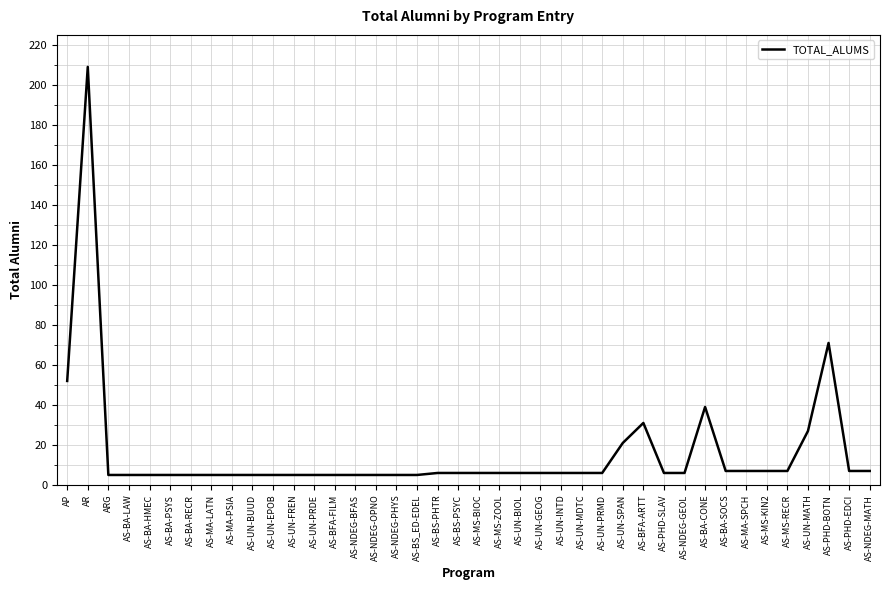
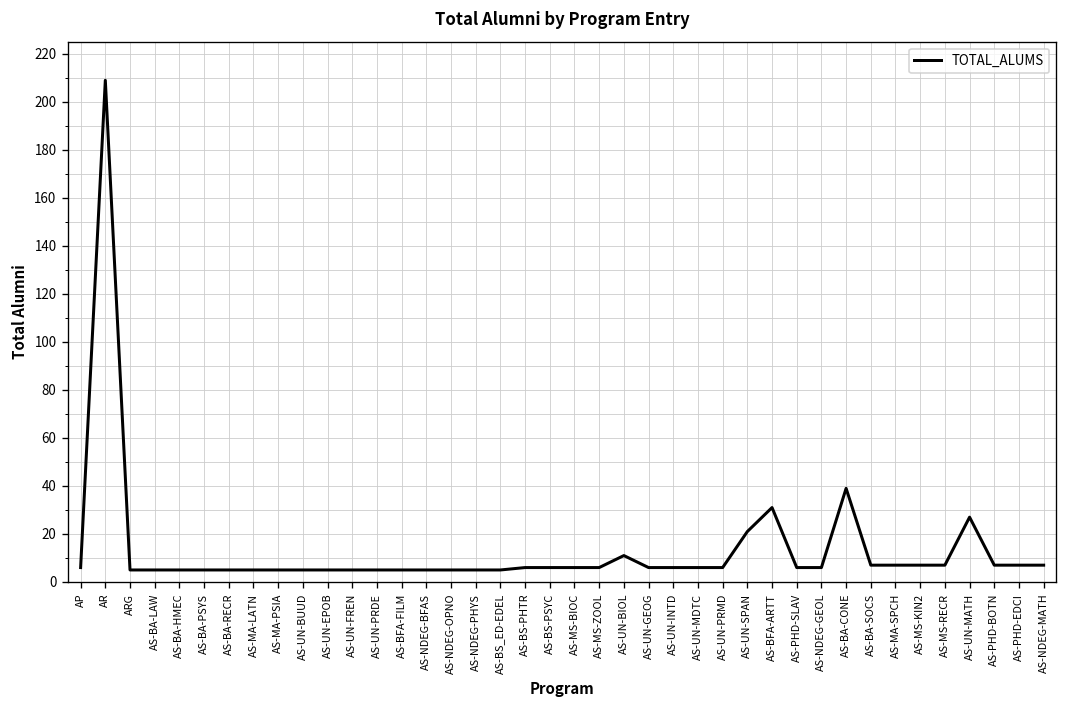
AP: 52 -> 6
AS-UN-BIOL: 6 -> 11
AS-PHD-BOTN: 71 -> 7
